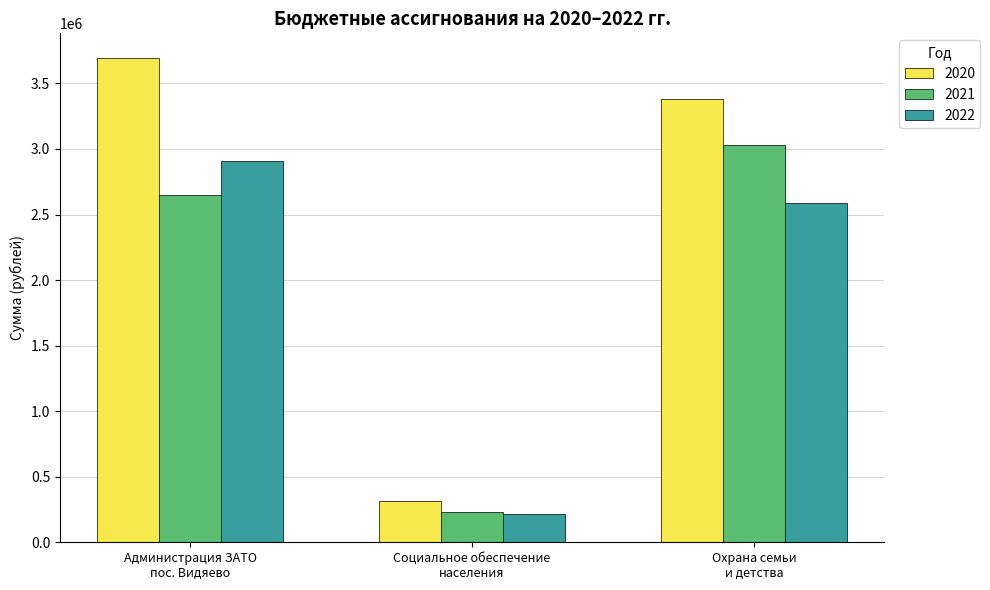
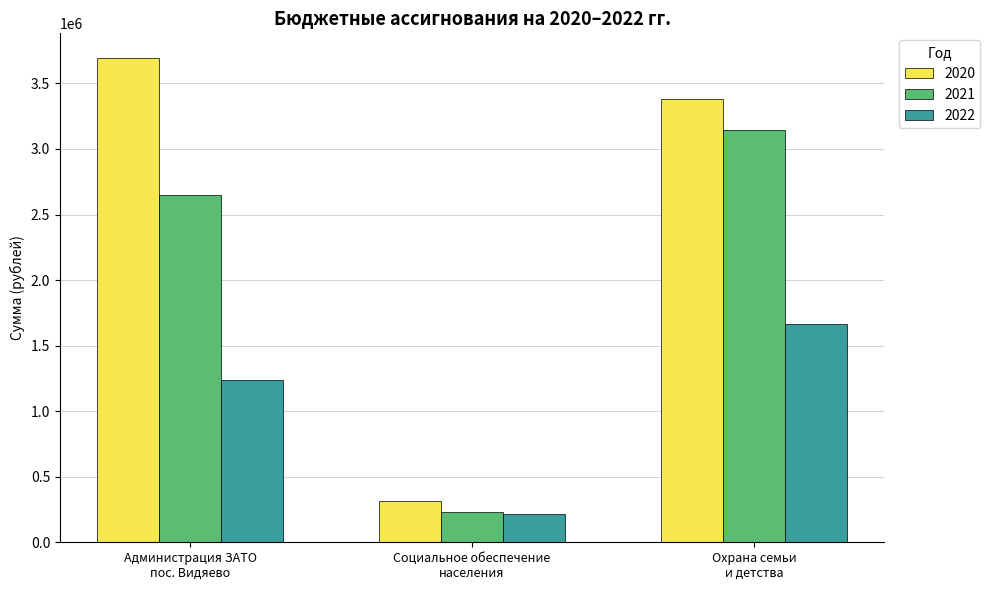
2022, Администрация ЗАТО пос. Видяево: 2910000 -> 1240000
2021, Охрана семьи и детства: 3030000 -> 3140000
2022, Охрана семьи и детства: 2590000 -> 1670000
